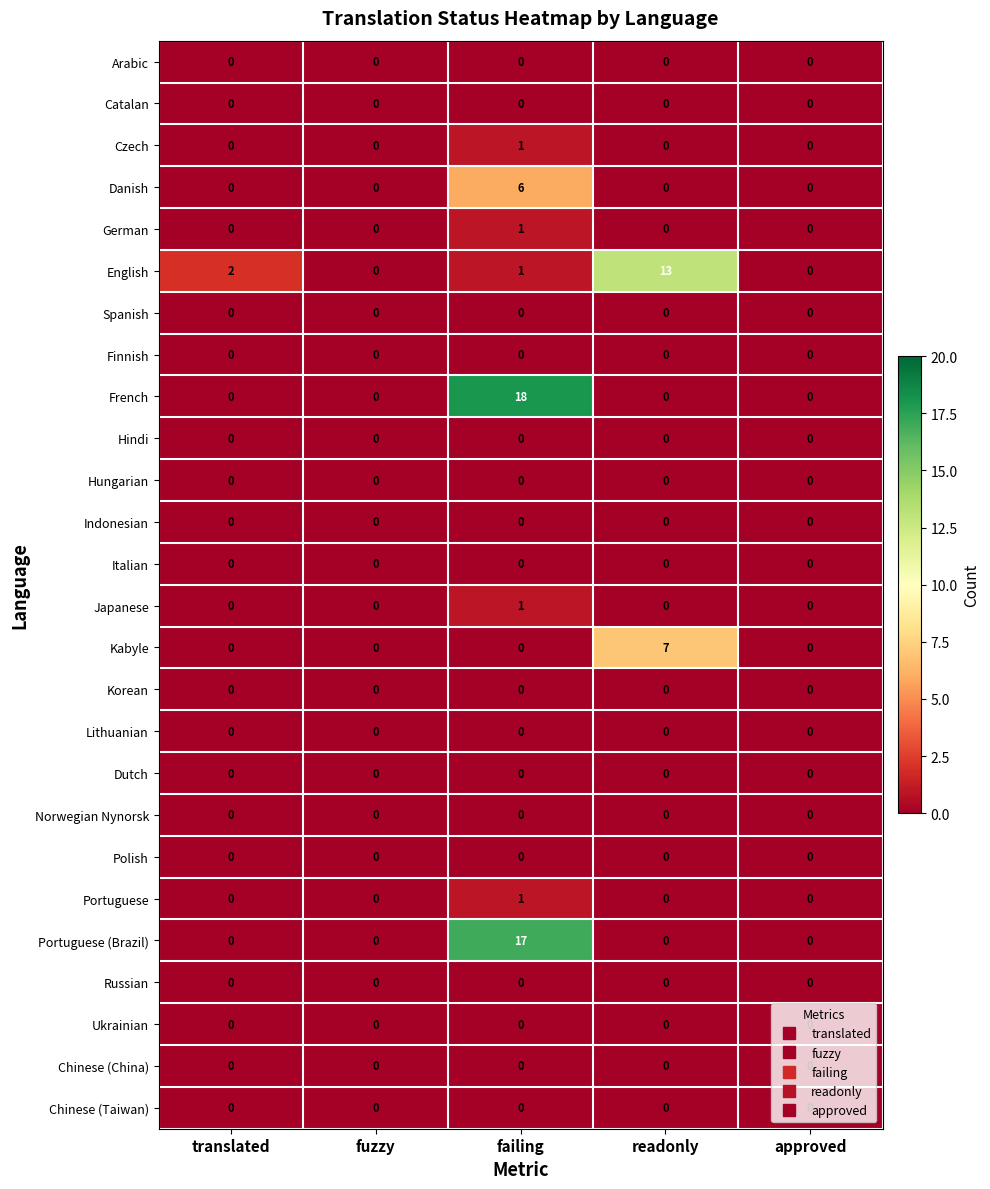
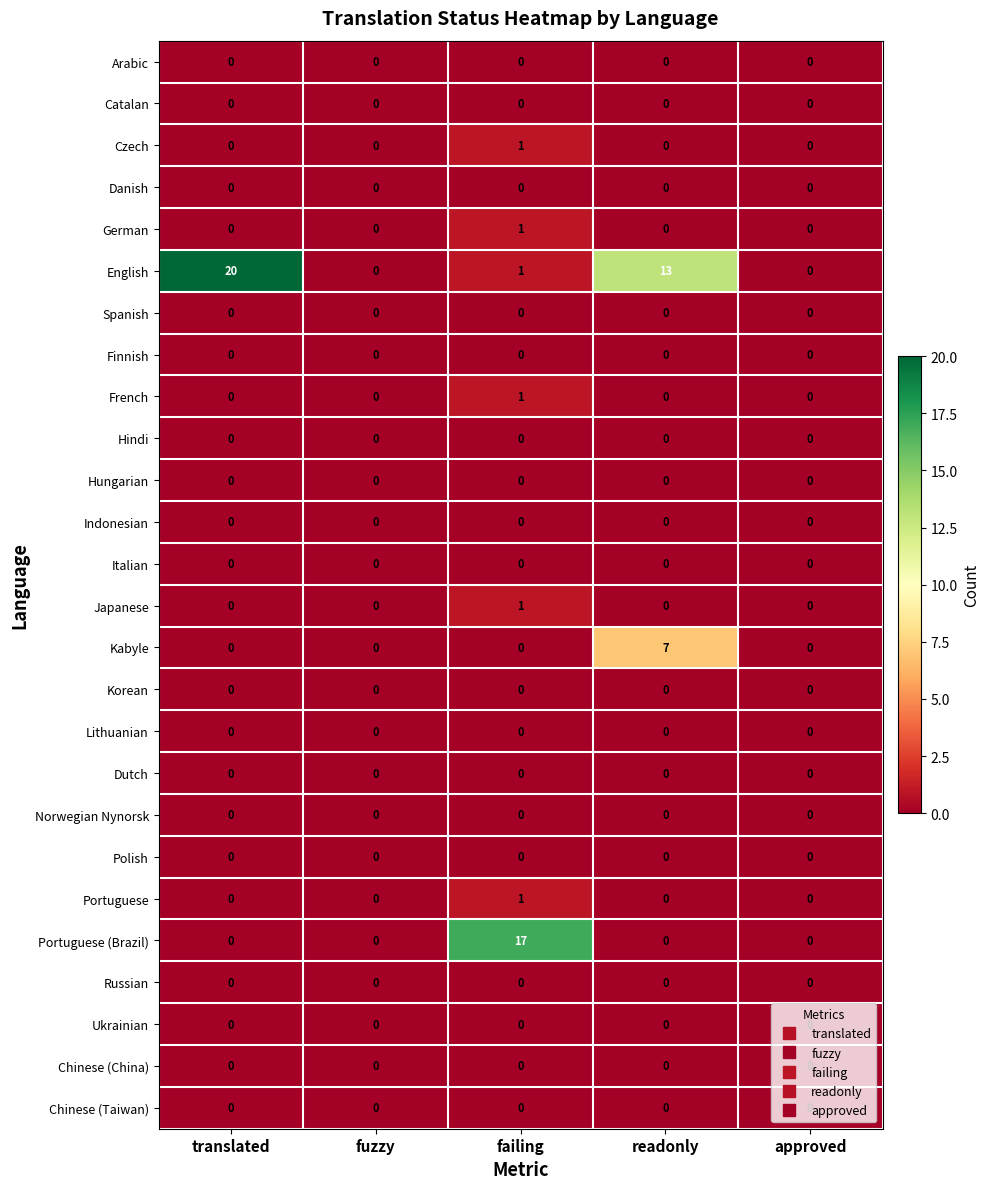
Danish, failing: 6 -> 0
English, translated: 2 -> 20
French, failing: 18 -> 1
